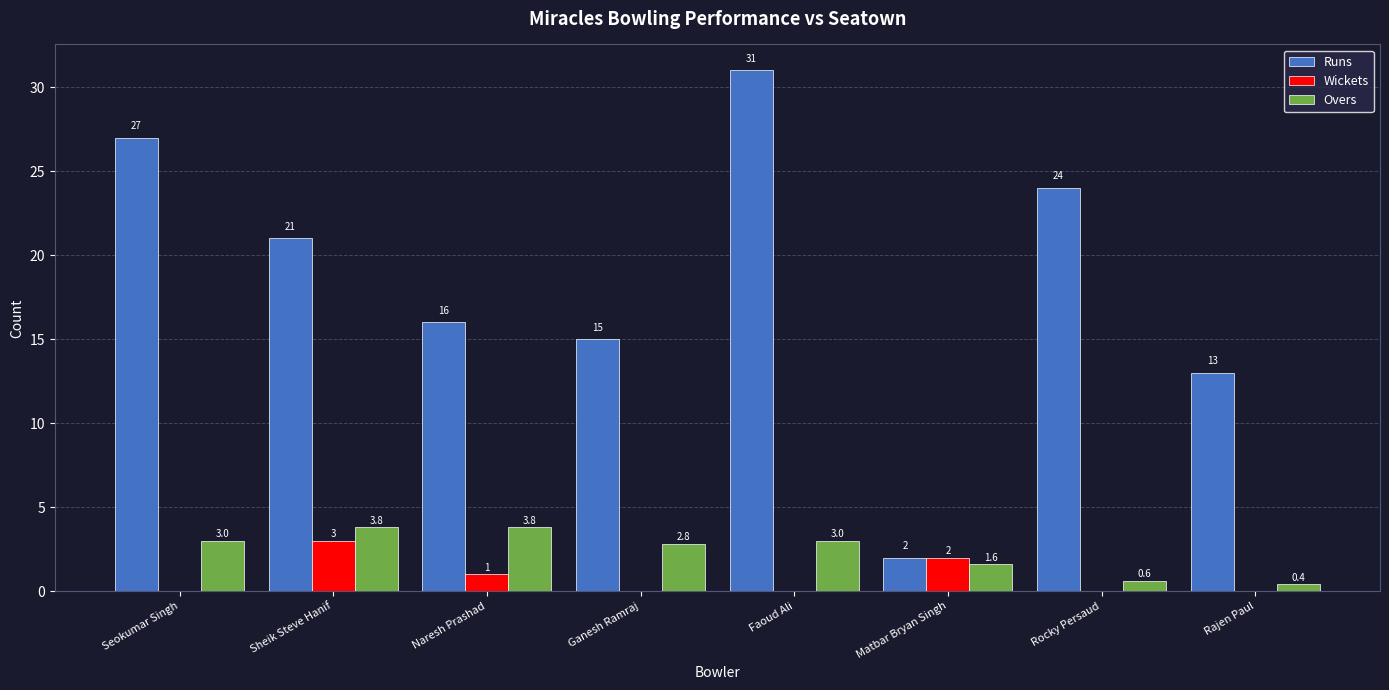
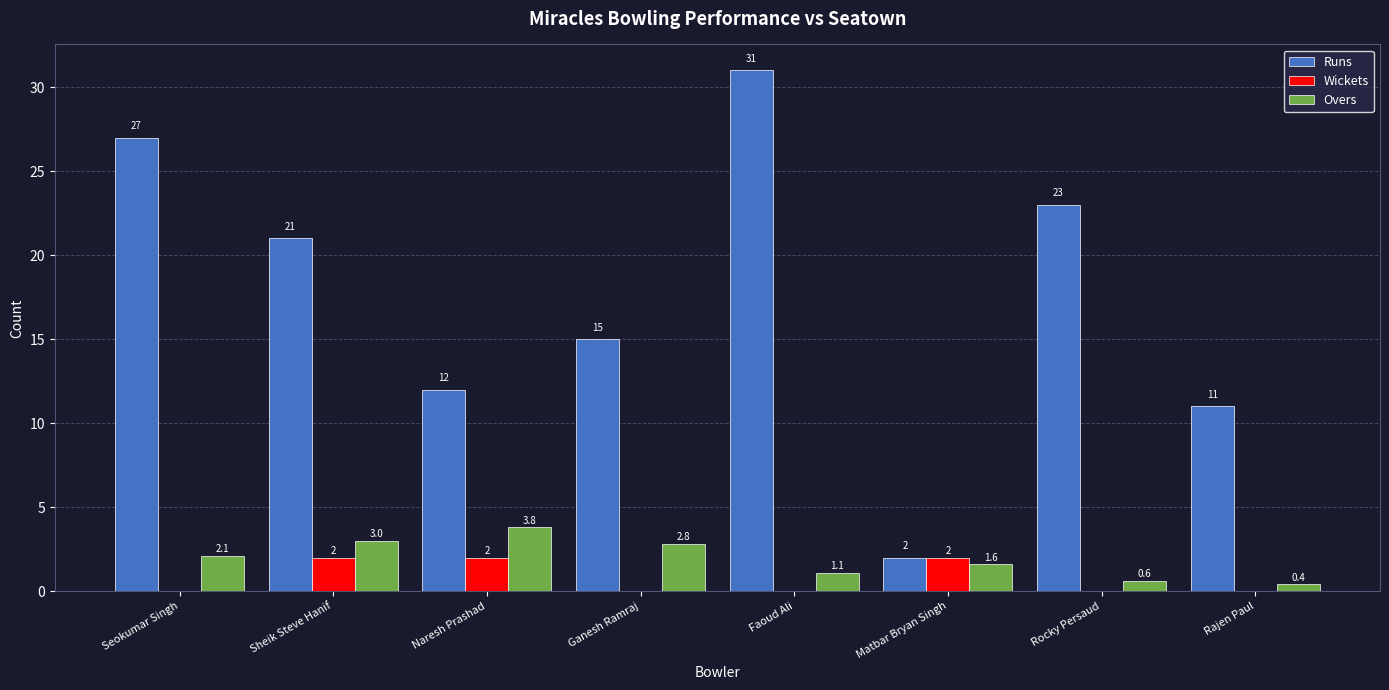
Overs, Seokumar Singh: 3.0 -> 2.1
Wickets, Sheik Steve Hanif: 3 -> 2
Overs, Sheik Steve Hanif: 3.8 -> 3.0
Runs, Naresh Prashad: 16 -> 12
Wickets, Naresh Prashad: 1 -> 2
Overs, Faoud Ali: 3.0 -> 1.1
Runs, Rocky Persaud: 24 -> 23
Runs, Rajen Paul: 13 -> 11
